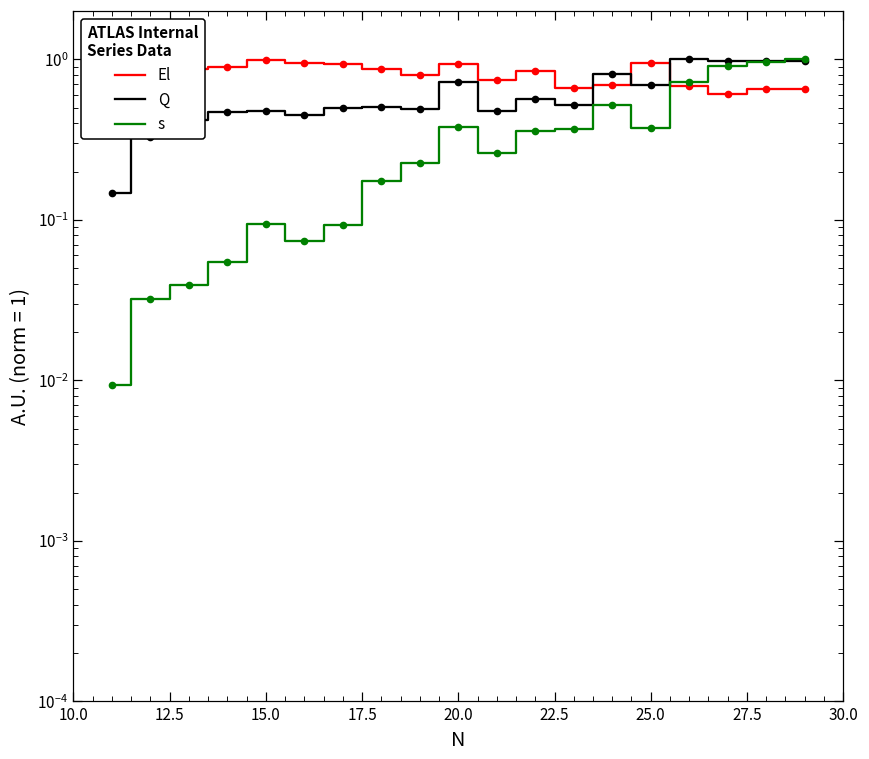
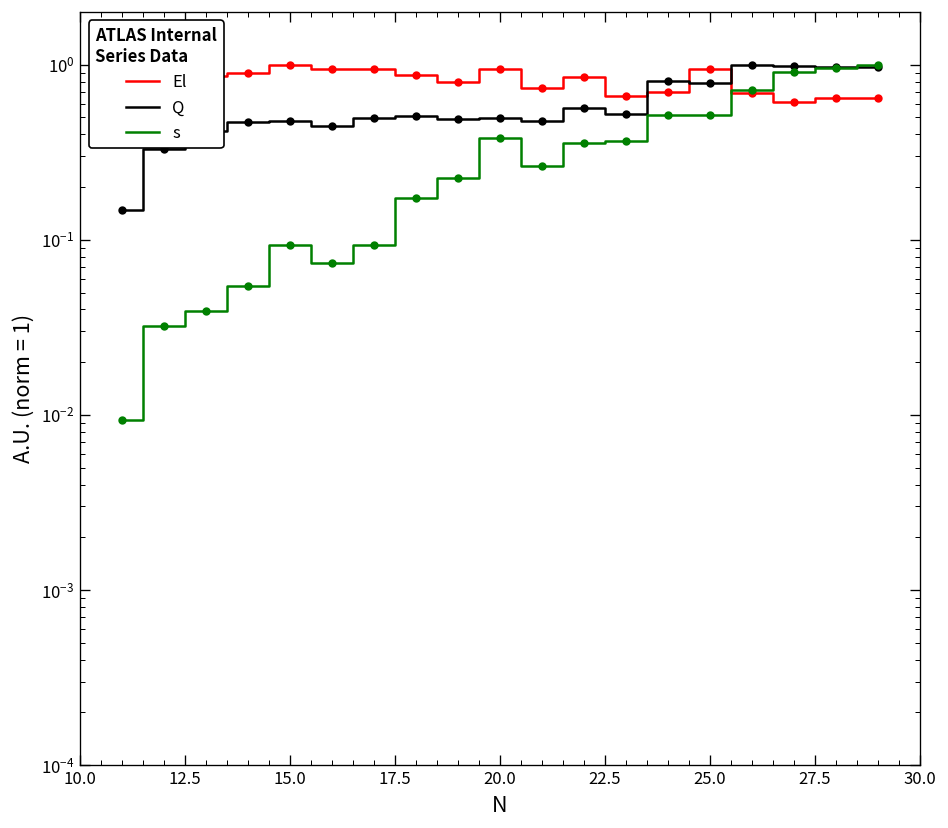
Q, 20.0: 0.7 -> 0.50
Q, 25.0: 0.7 -> 0.8
s, 25.0: 0.37 -> 0.52
